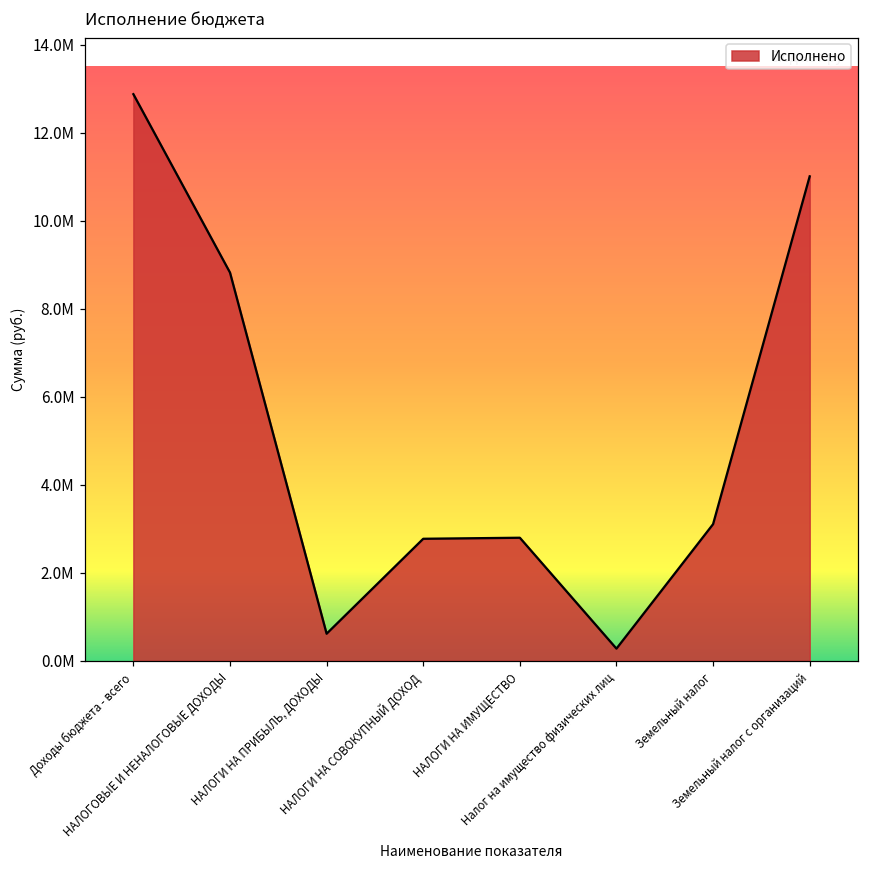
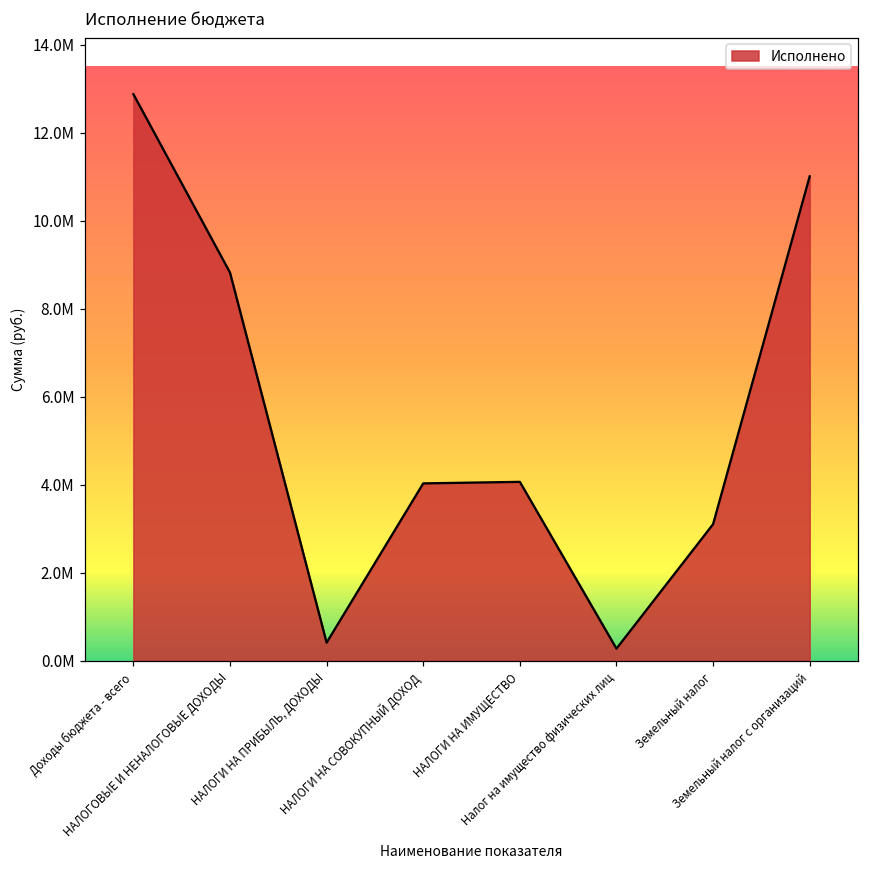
НАЛОГИ НА ПРИБЫЛЬ, ДОХОДЫ: 600000 -> 400000
НАЛОГИ НА СОВОКУПНЫЙ ДОХОД: 2800000 -> 4000000
НАЛОГИ НА ИМУЩЕСТВО: 2800000 -> 4100000
